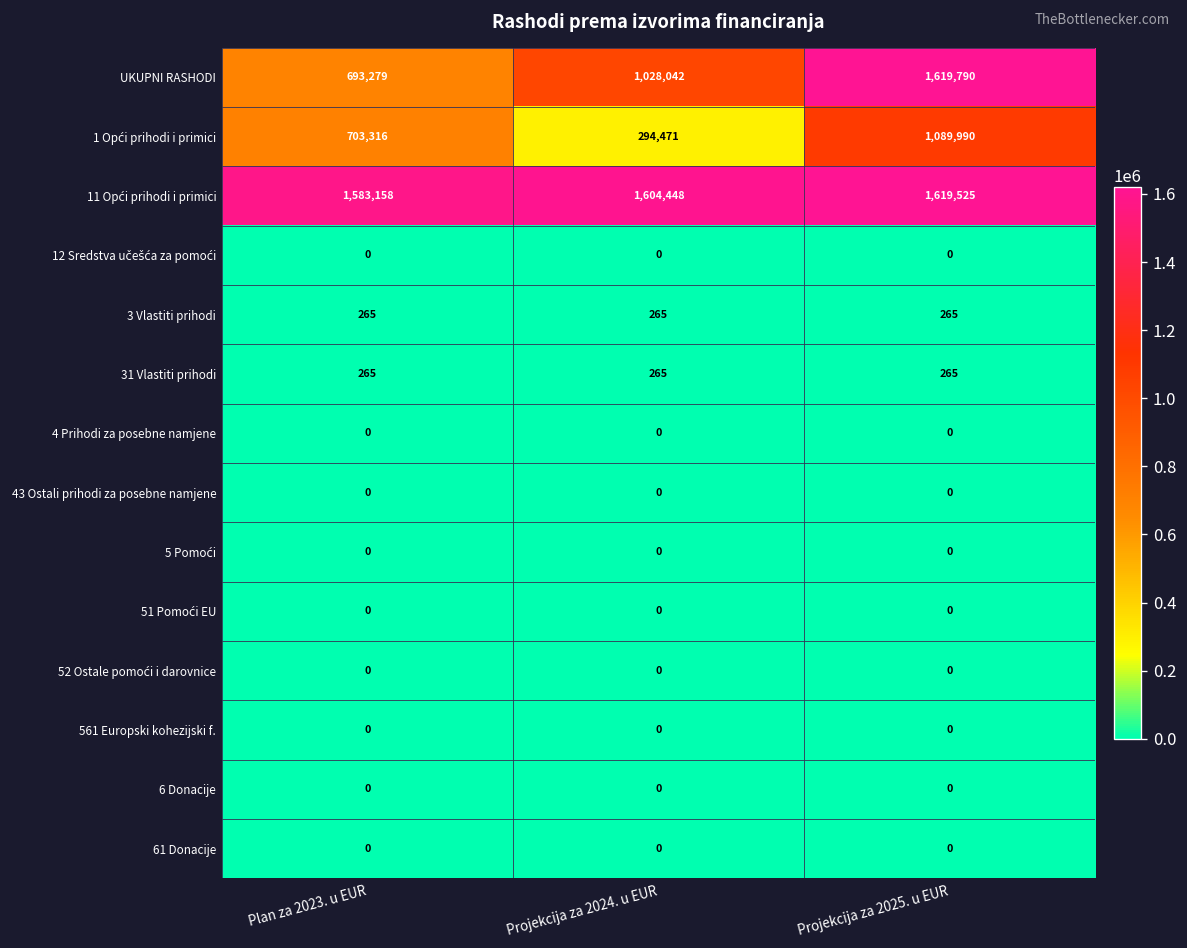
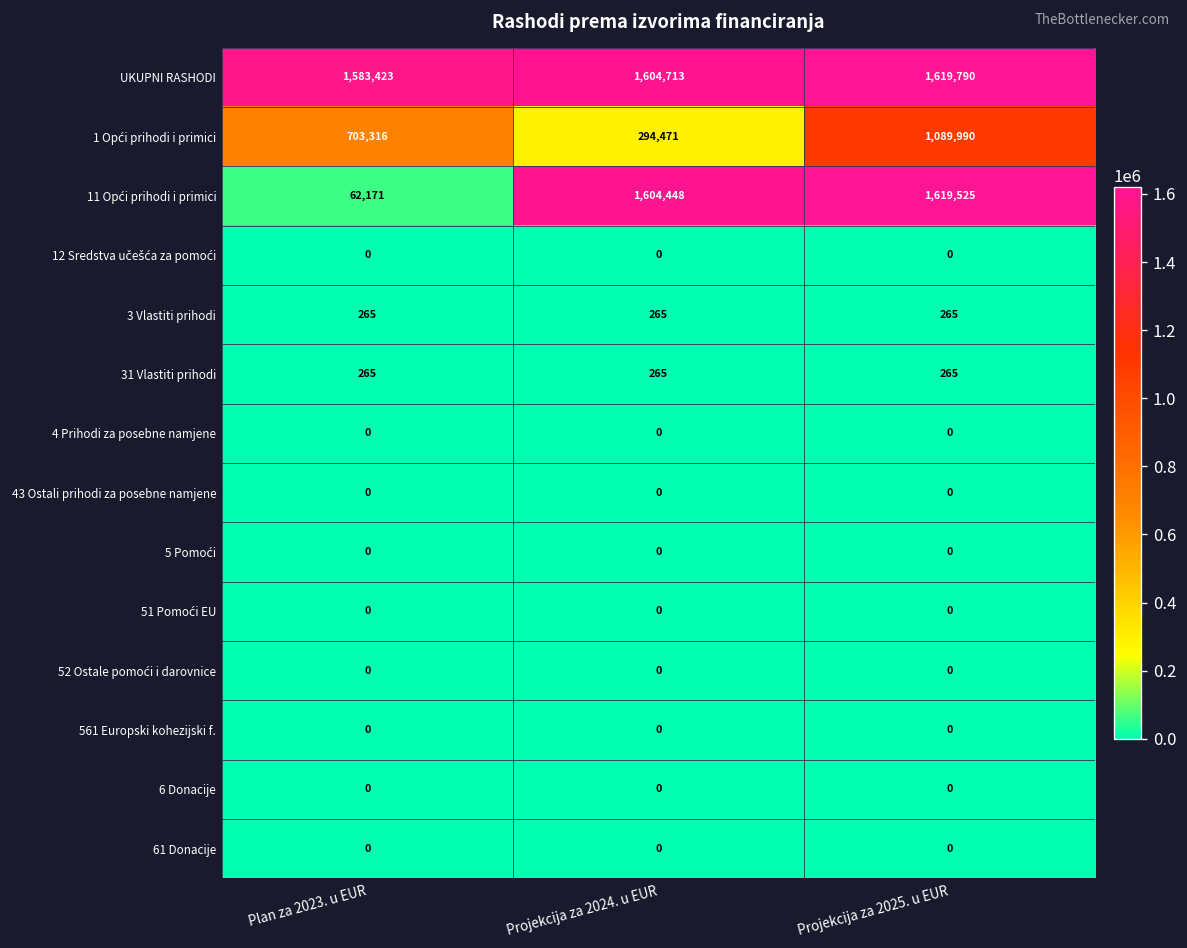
UKUPNI RASHODI, Plan za 2023. u EUR: 693,279 -> 1,583,423
UKUPNI RASHODI, Projekcija za 2024. u EUR: 1,028,042 -> 1,604,713
11 Opći prihodi i primici, Plan za 2023. u EUR: 1,583,158 -> 62,171
